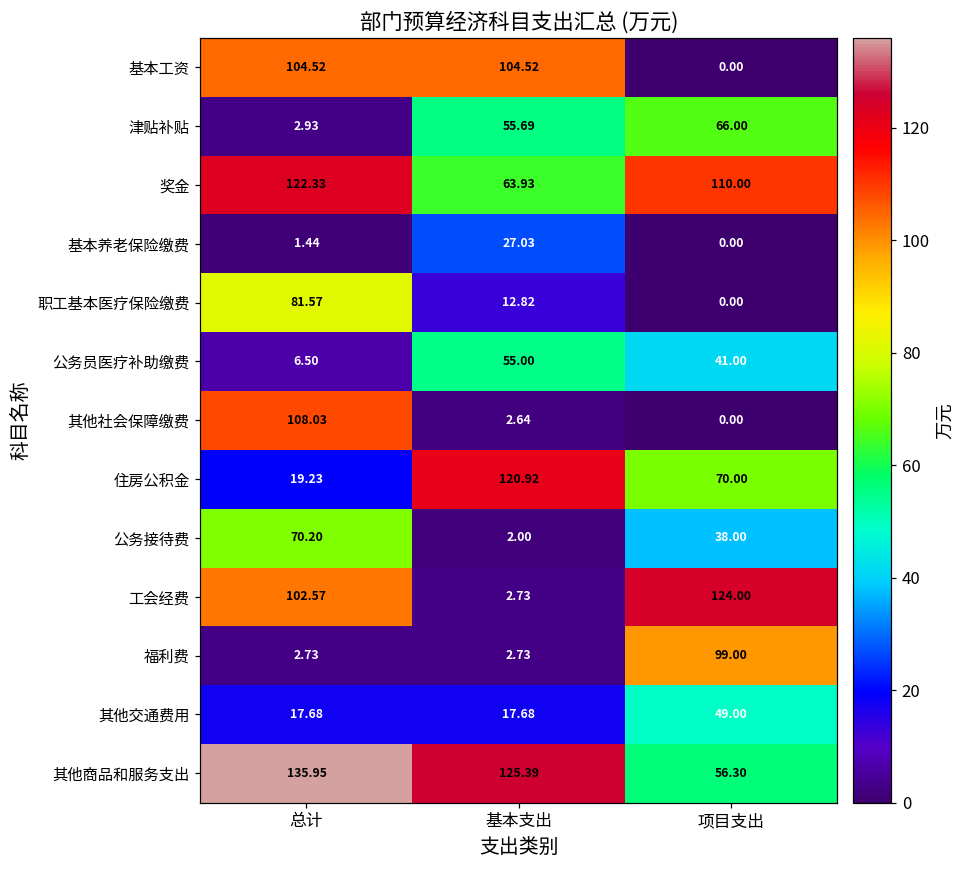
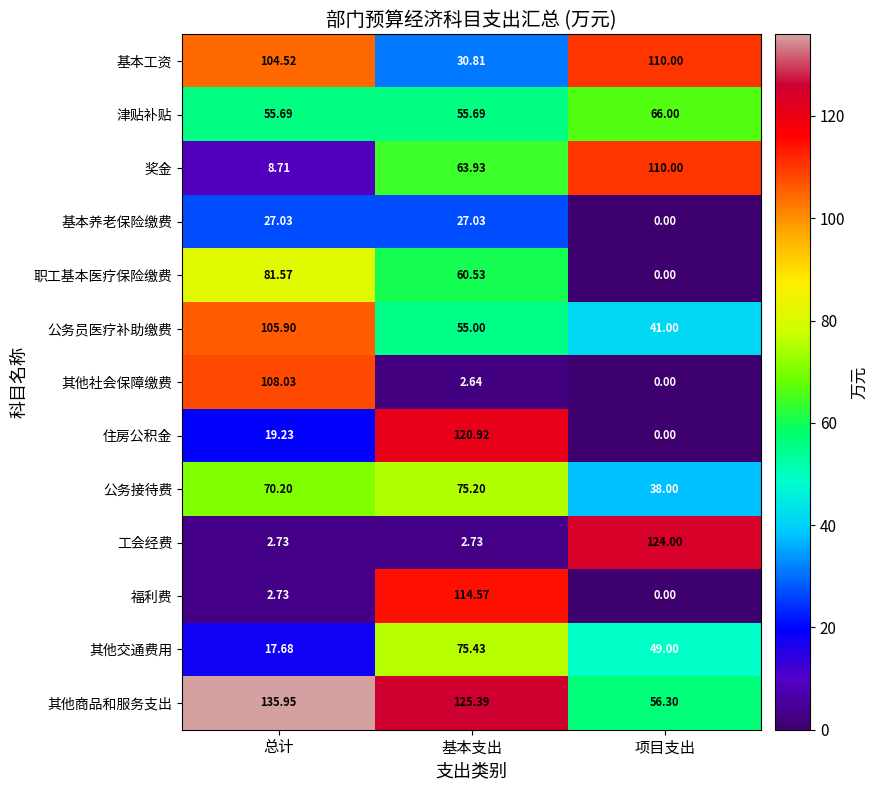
基本工资, 基本支出: 104.52 -> 30.81
基本工资, 项目支出: 0.00 -> 110.00
津贴补贴, 总计: 2.93 -> 55.69
奖金, 总计: 122.33 -> 8.71
基本养老保险缴费, 总计: 1.44 -> 27.03
职工基本医疗保险缴费, 基本支出: 12.82 -> 60.53
公务员医疗补助缴费, 总计: 6.50 -> 105.90
住房公积金, 项目支出: 70.00 -> 0.00
公务接待费, 基本支出: 2.00 -> 75.20
工会经费, 总计: 102.57 -> 2.73
福利费, 基本支出: 2.73 -> 114.57
福利费, 项目支出: 99.00 -> 0.00
其他交通费用, 基本支出: 17.68 -> 75.43
